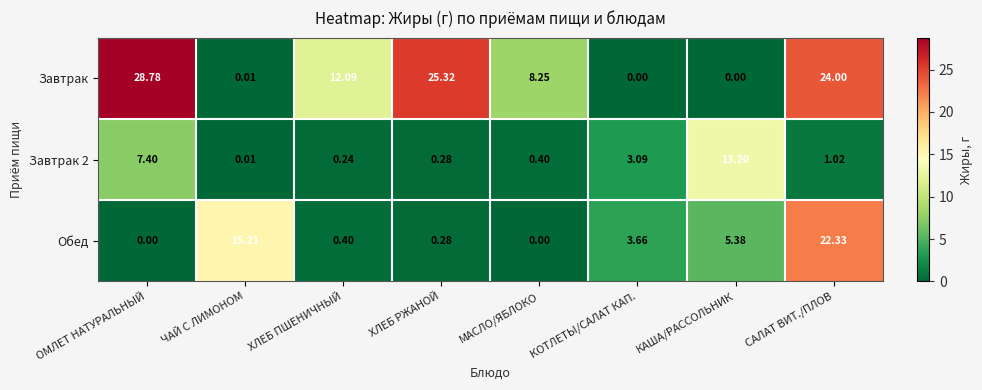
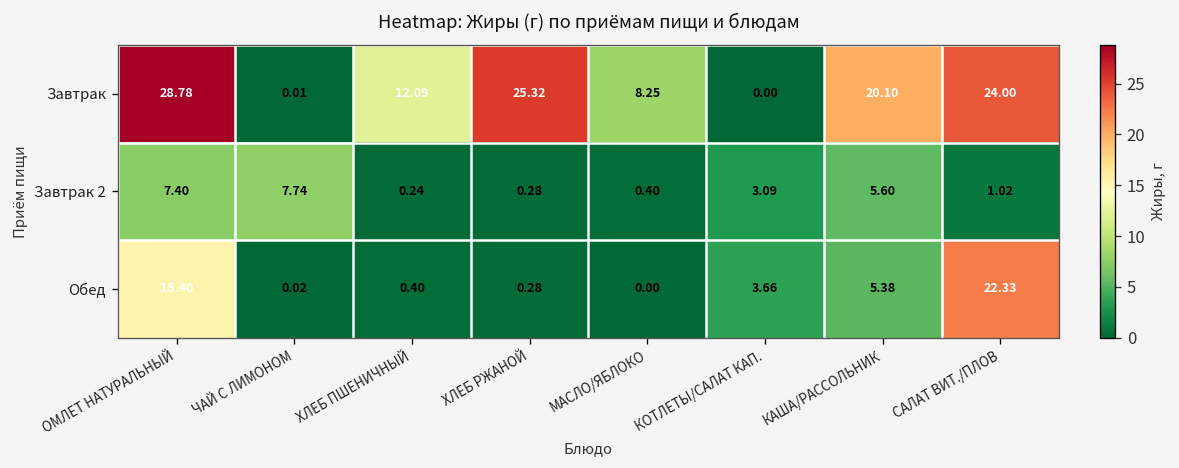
Завтрак, КАША/РАССОЛЬНИК: 0.00 -> 20.10
Завтрак 2, ЧАЙ С ЛИМОНОМ: 0.01 -> 7.74
Завтрак 2, КАША/РАССОЛЬНИК: 13.20 -> 5.60
Обед, ОМЛЕТ НАТУРАЛЬНЫЙ: 0.00 -> 15.40
Обед, ЧАЙ С ЛИМОНОМ: 15.21 -> 0.02
